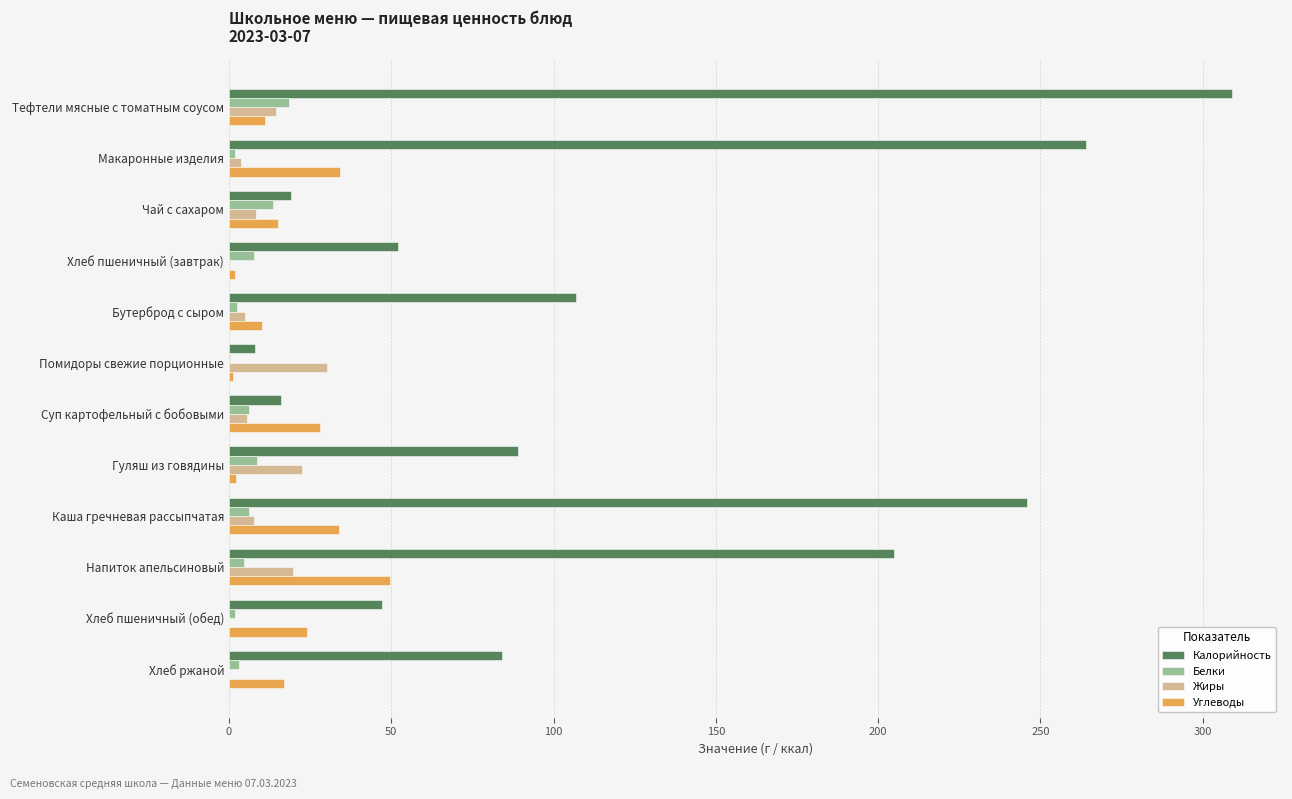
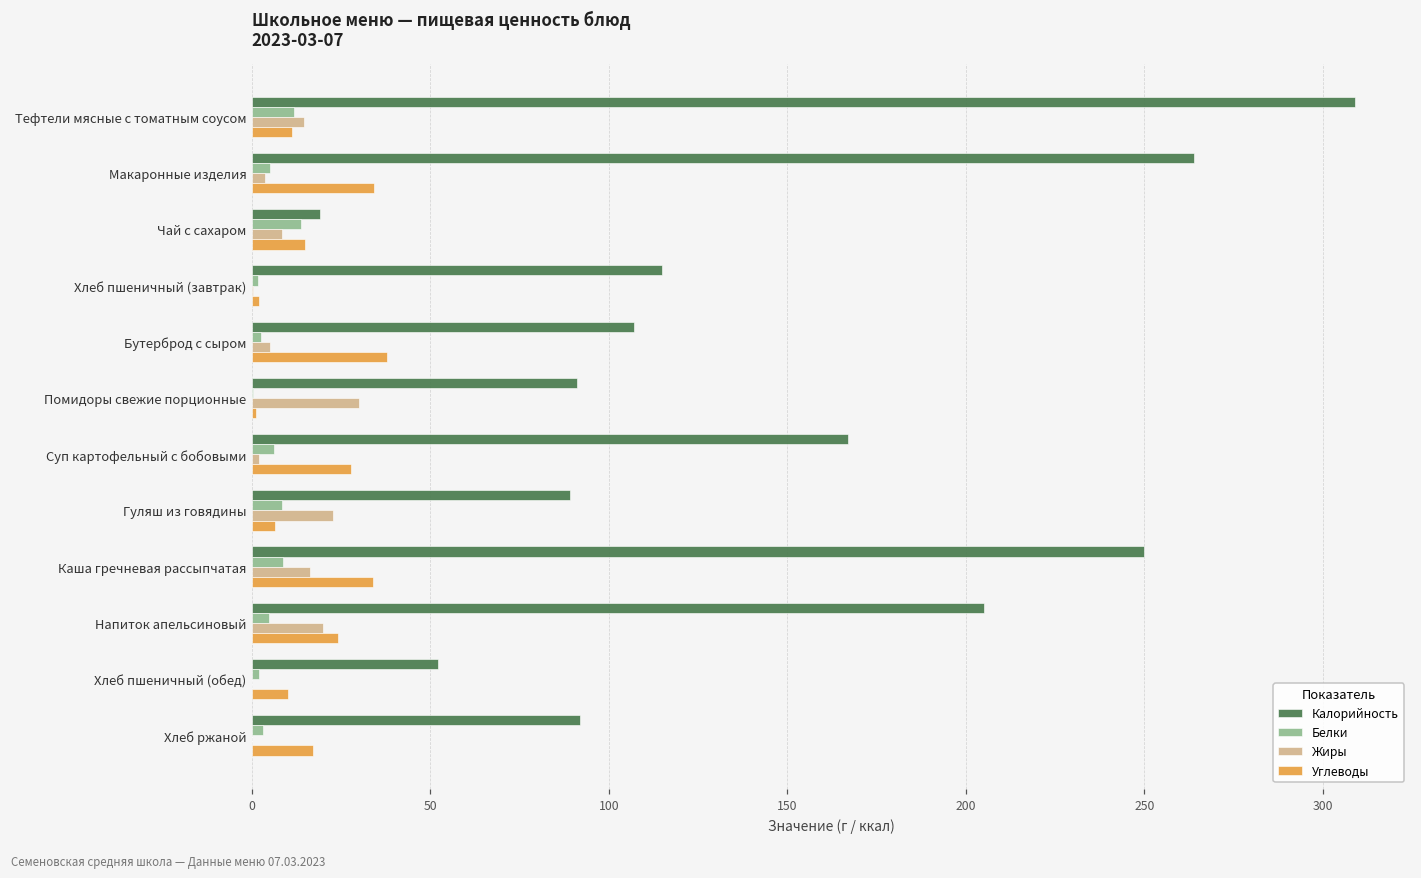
Белки, Тефтели мясные с томатным соусом: 19 -> 12
Белки, Макаронные изделия: 2 -> 5
Калорийность, Хлеб пшеничный (завтрак): 52 -> 115
Белки, Хлеб пшеничный (завтрак): 8 -> 2
Углеводы, Бутерброд с сыром: 10 -> 38
Калорийность, Помидоры свежие порционные: 8 -> 91
Калорийность, Суп картофельный с бобовыми: 16 -> 167
Жиры, Суп картофельный с бобовыми: 6 -> 2
Углеводы, Гуляш из говядины: 2 -> 7
Калорийность, Каша гречневая рассыпчатая: 246 -> 250
Белки, Каша гречневая рассыпчатая: 6 -> 9
Жиры, Каша гречневая рассыпчатая: 8 -> 16
Углеводы, Напиток апельсиновый: 50 -> 24
Калорийность, Хлеб пшеничный (обед): 47 -> 52
Углеводы, Хлеб пшеничный (обед): 24 -> 10
Калорийность, Хлеб ржаной: 84 -> 92
